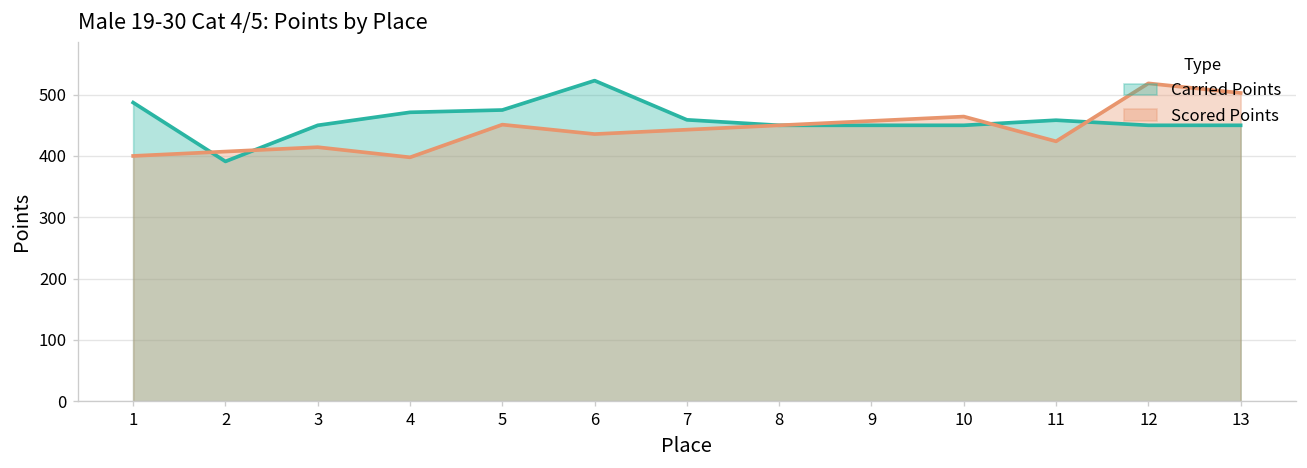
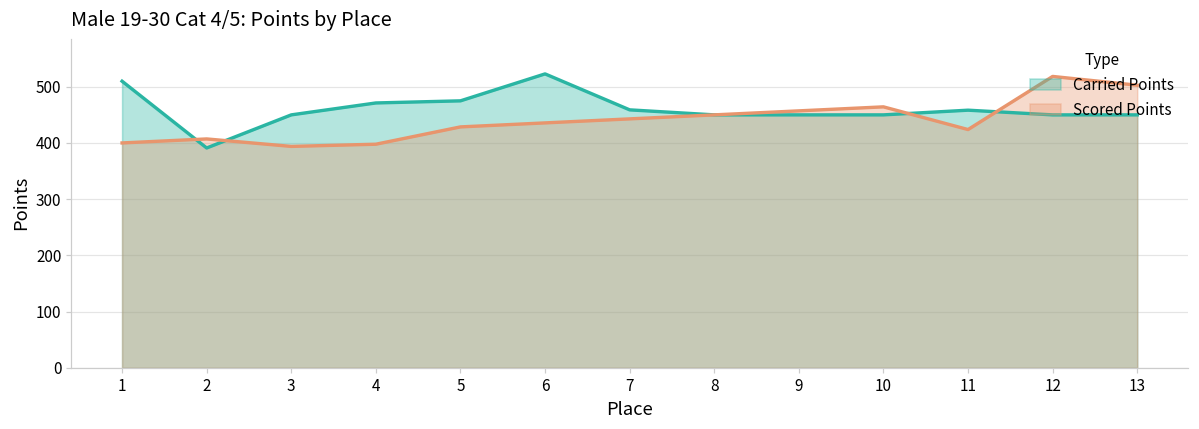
Carried Points, 1: 490 -> 510
Scored Points, 3: 410 -> 390
Scored Points, 5: 450 -> 430
